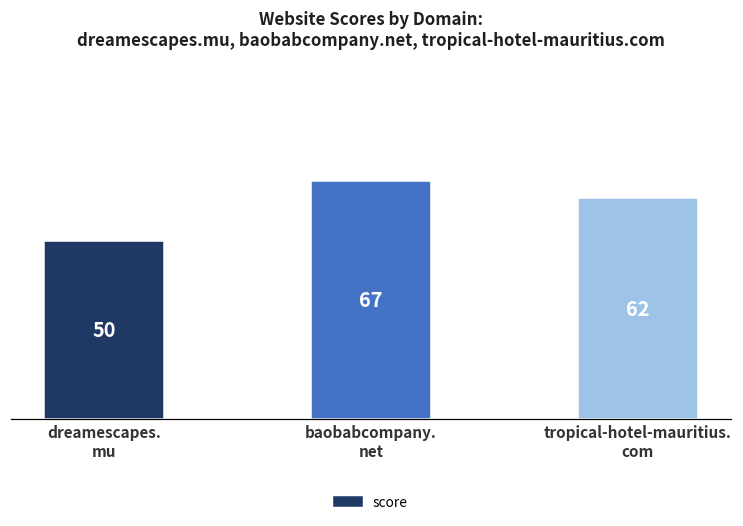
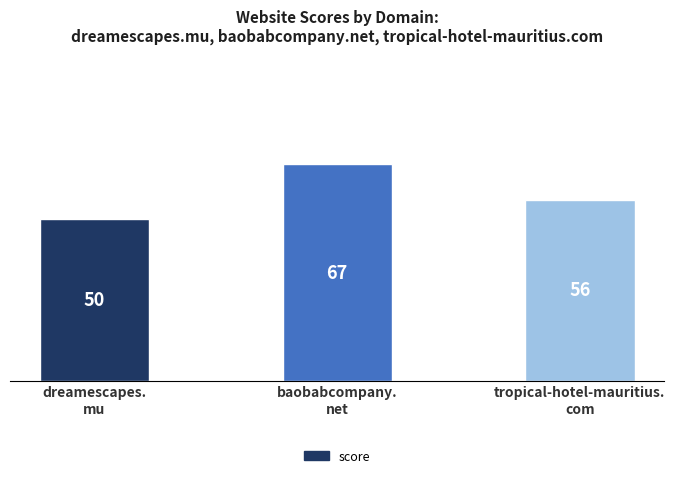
tropical-hotel-mauritius. com: 62 -> 56
